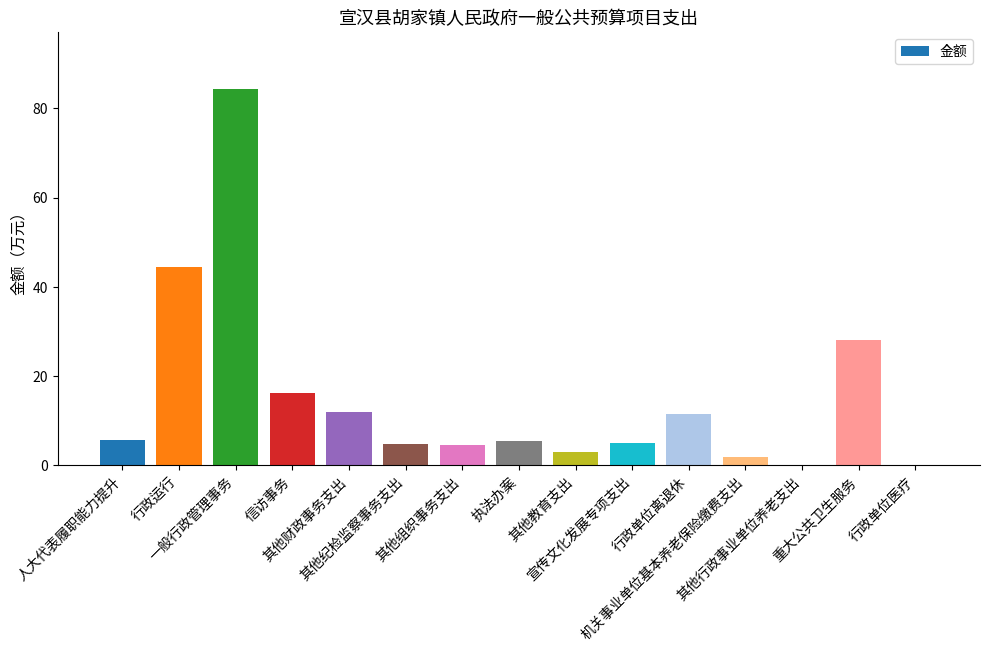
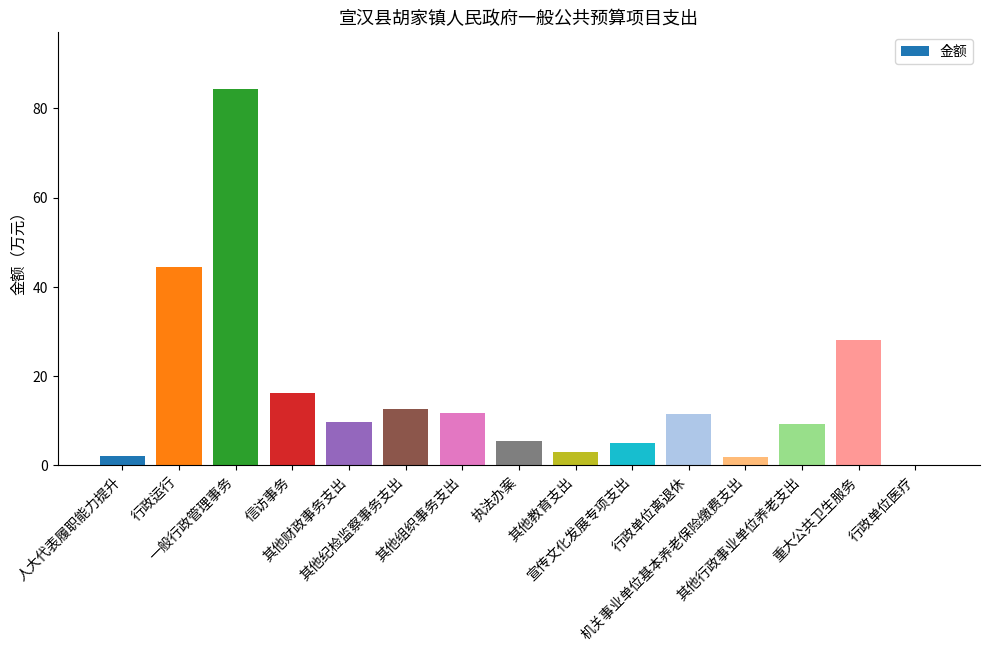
人大代表履职能力提升: 6 -> 2
其他财政事务支出: 12 -> 10
其他纪检监察事务支出: 5 -> 13
其他组织事务支出: 5 -> 12
其他行政事业单位养老支出: 0 -> 9
